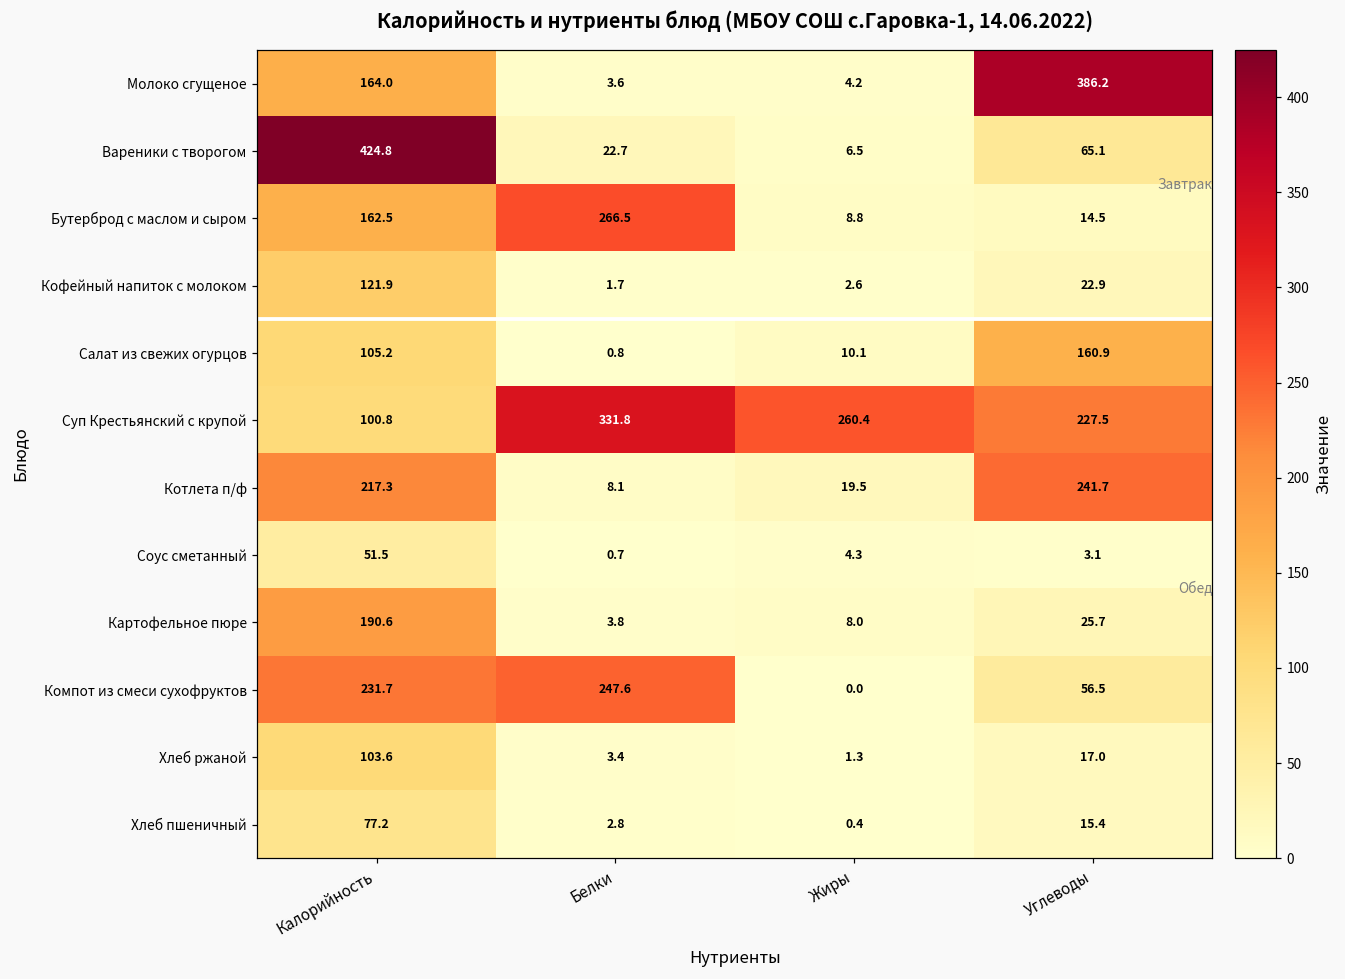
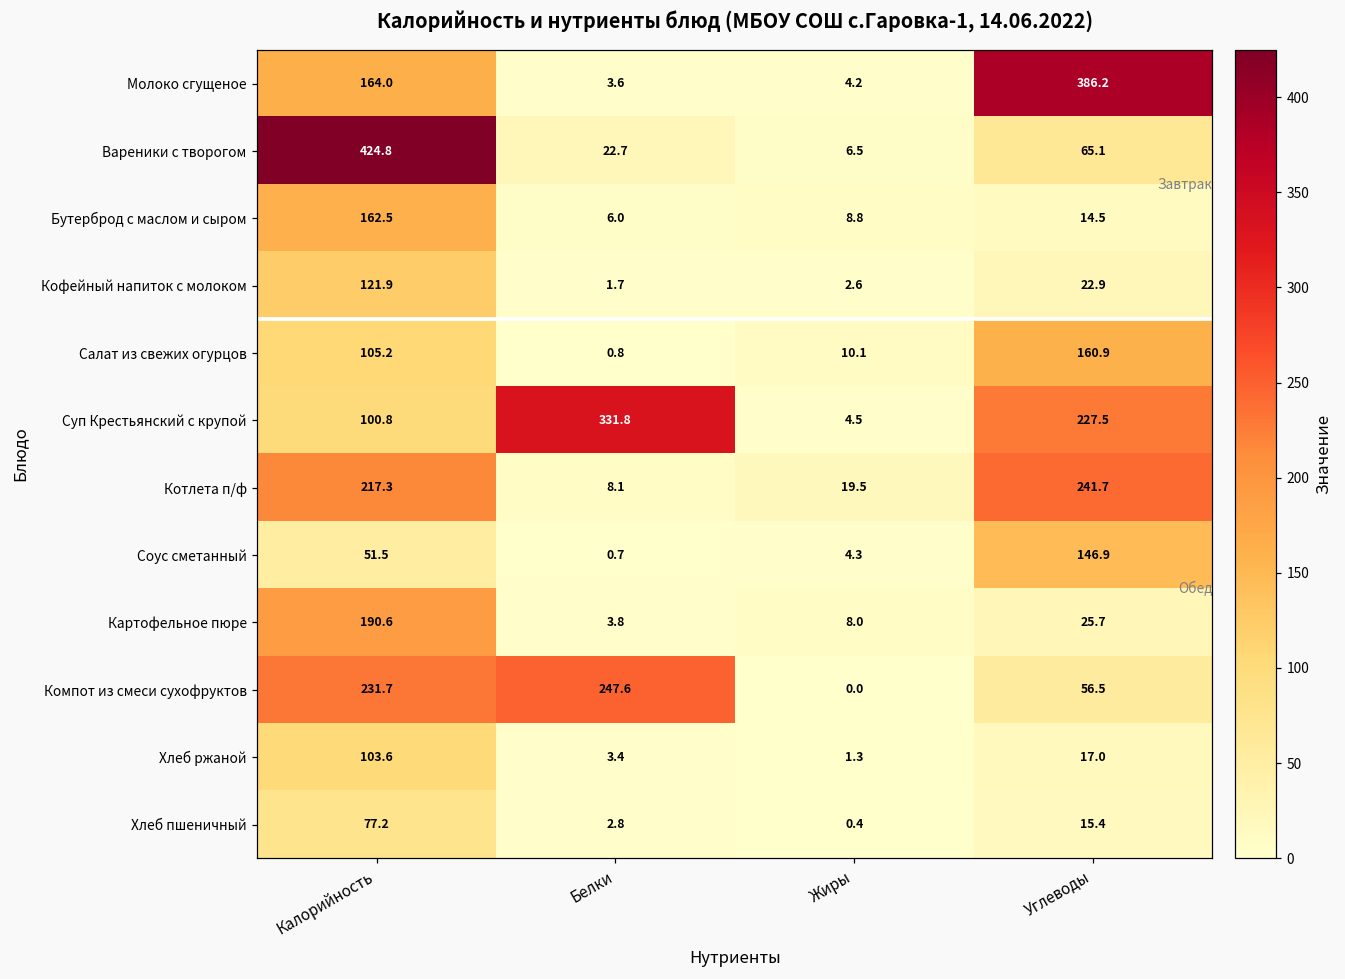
Бутерброд с маслом и сыром, Белки: 266.5 -> 6.0
Суп Крестьянский с крупой, Жиры: 260.4 -> 4.5
Соус сметанный, Углеводы: 3.1 -> 146.9
